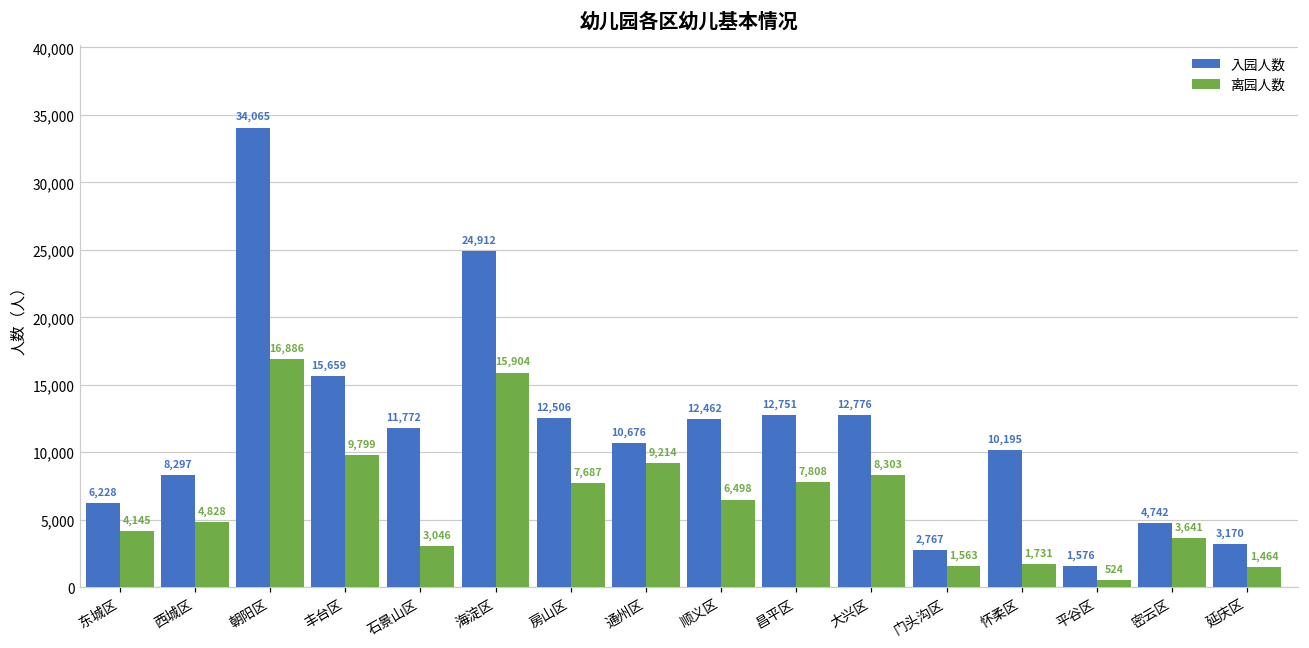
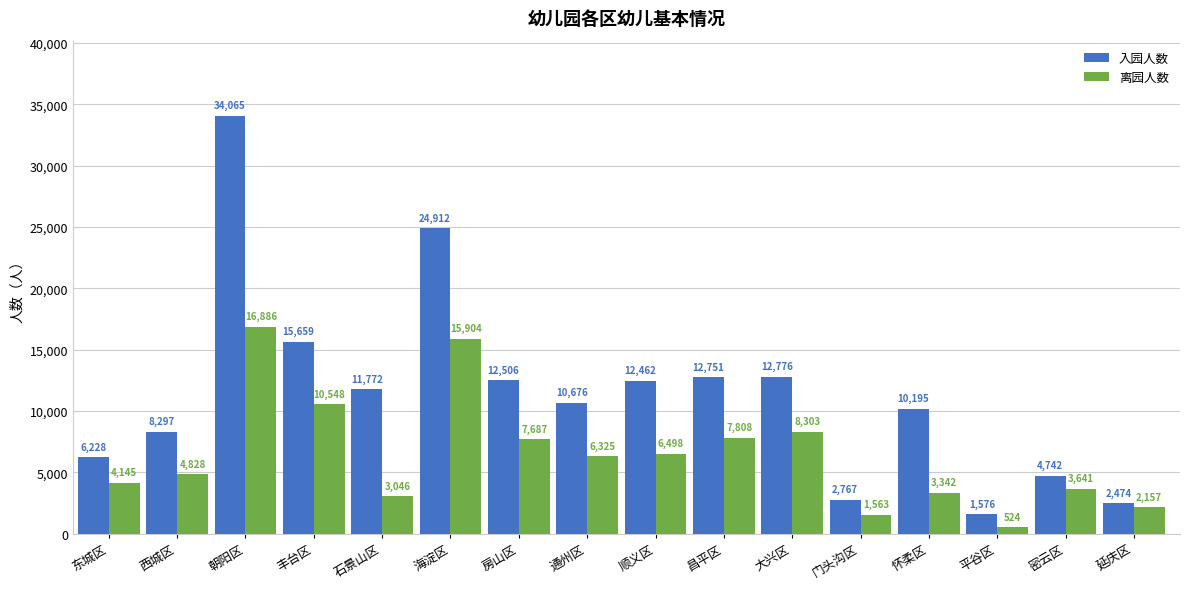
离园人数, 丰台区: 9,799 -> 10,548
离园人数, 通州区: 9,214 -> 6,325
离园人数, 怀柔区: 1,731 -> 3,342
入园人数, 延庆区: 3,170 -> 2,474
离园人数, 延庆区: 1,464 -> 2,157
